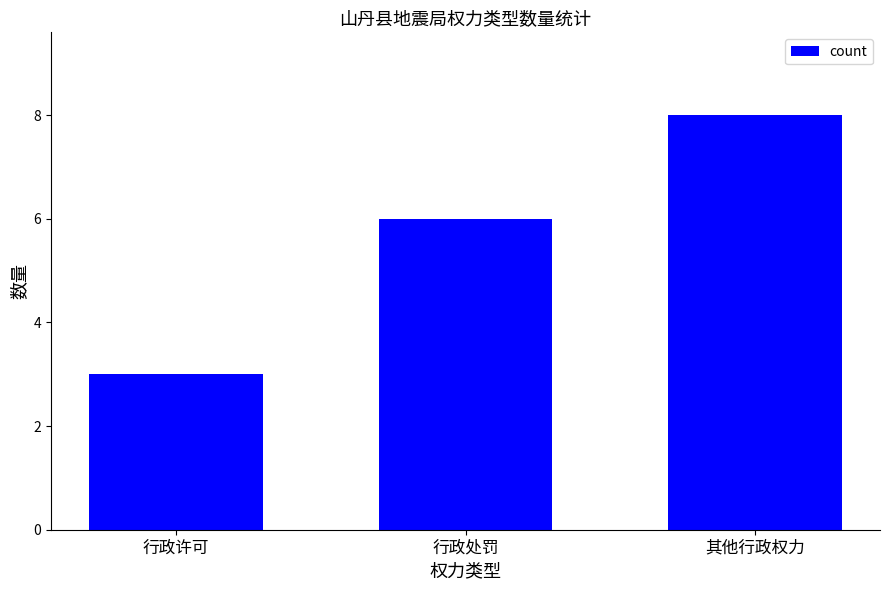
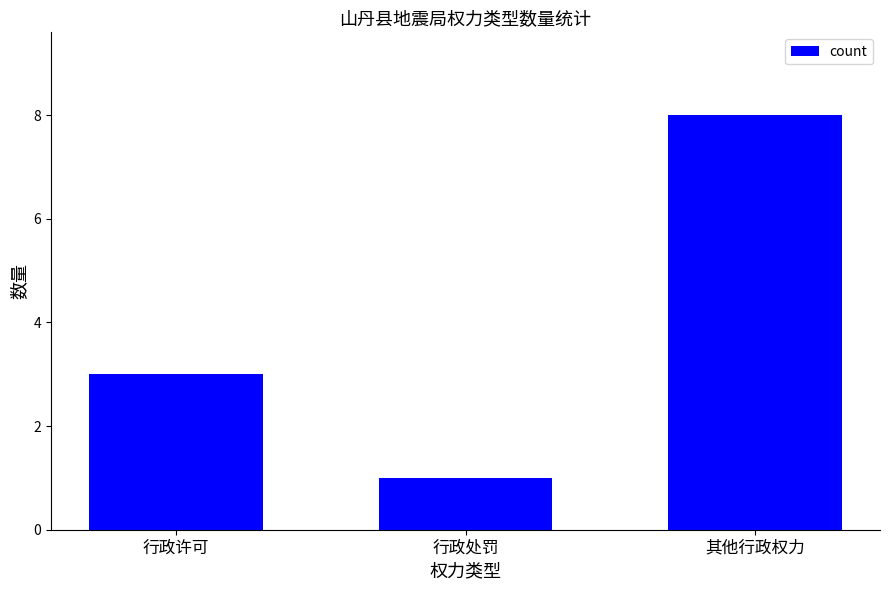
行政处罚: 6 -> 1
